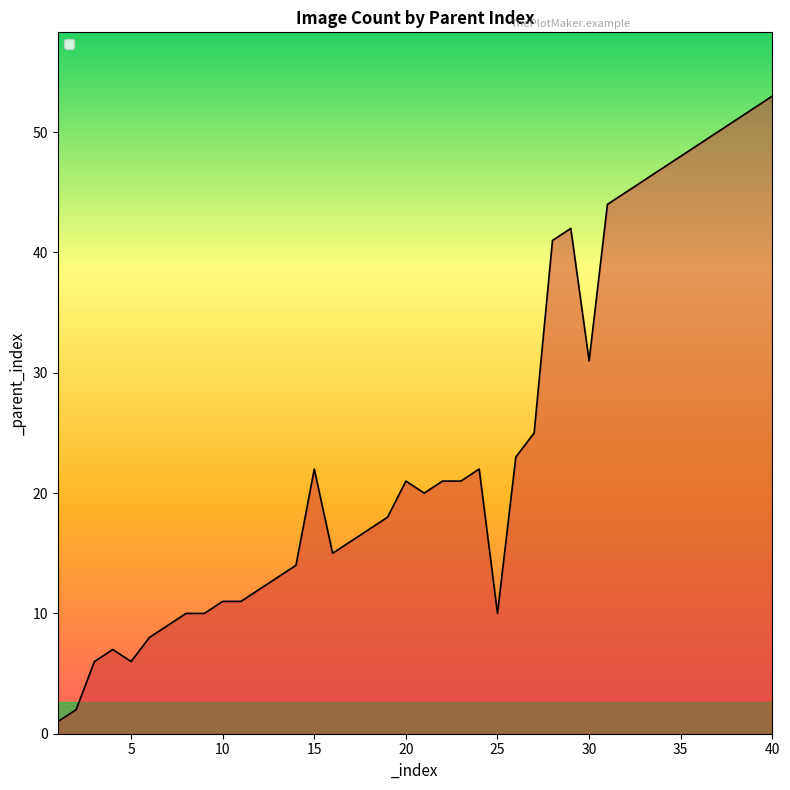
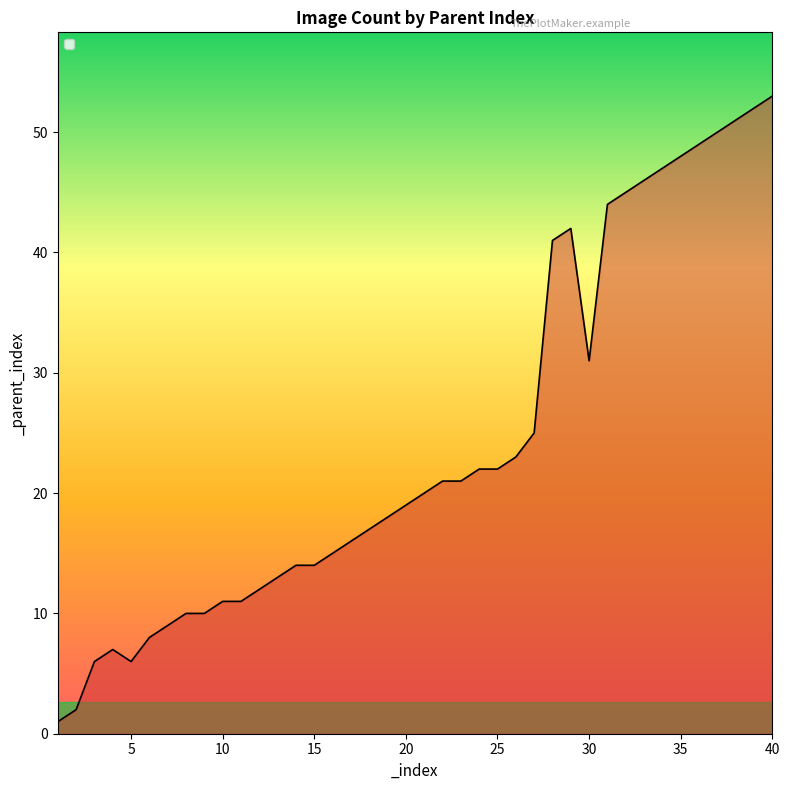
15: 22 -> 14
20: 21 -> 19
25: 10 -> 22
